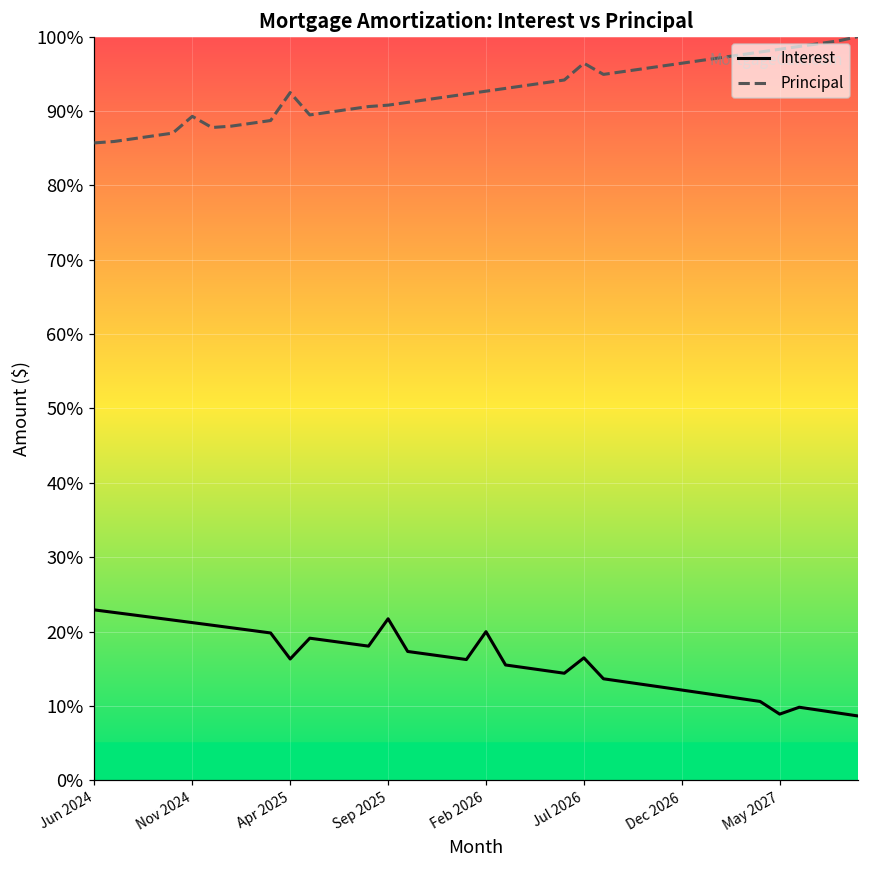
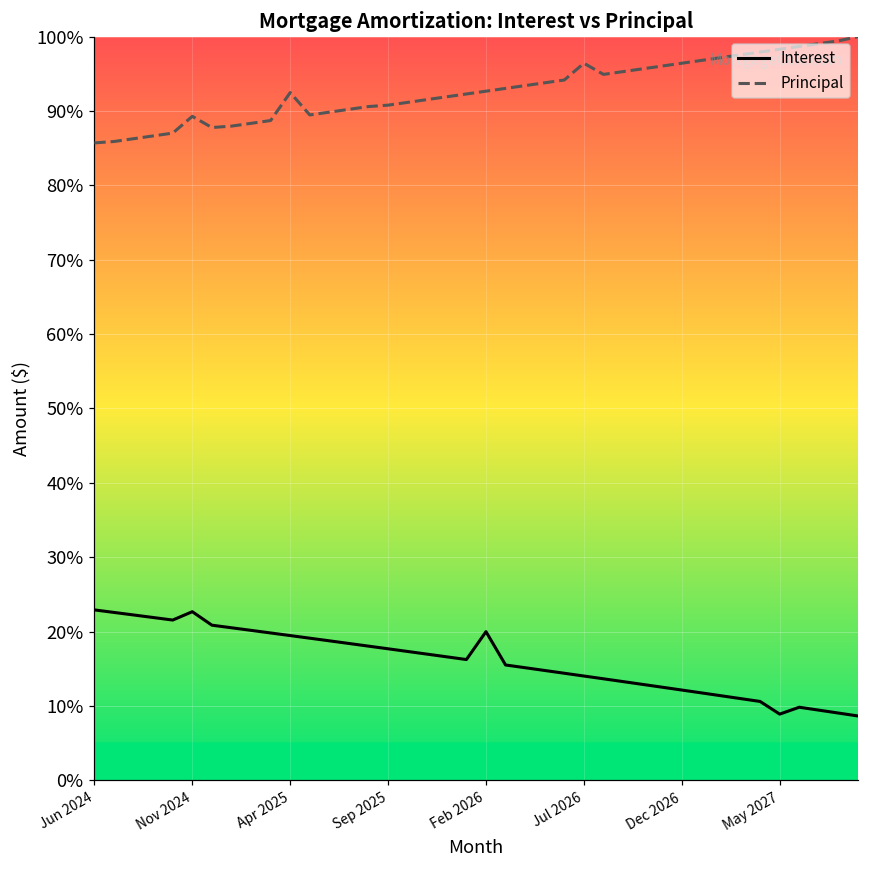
Interest, Nov 2024: 21% -> 23%
Interest, Apr 2025: 16% -> 19%
Interest, Sep 2025: 22% -> 18%
Interest, Jul 2026: 16% -> 14%
